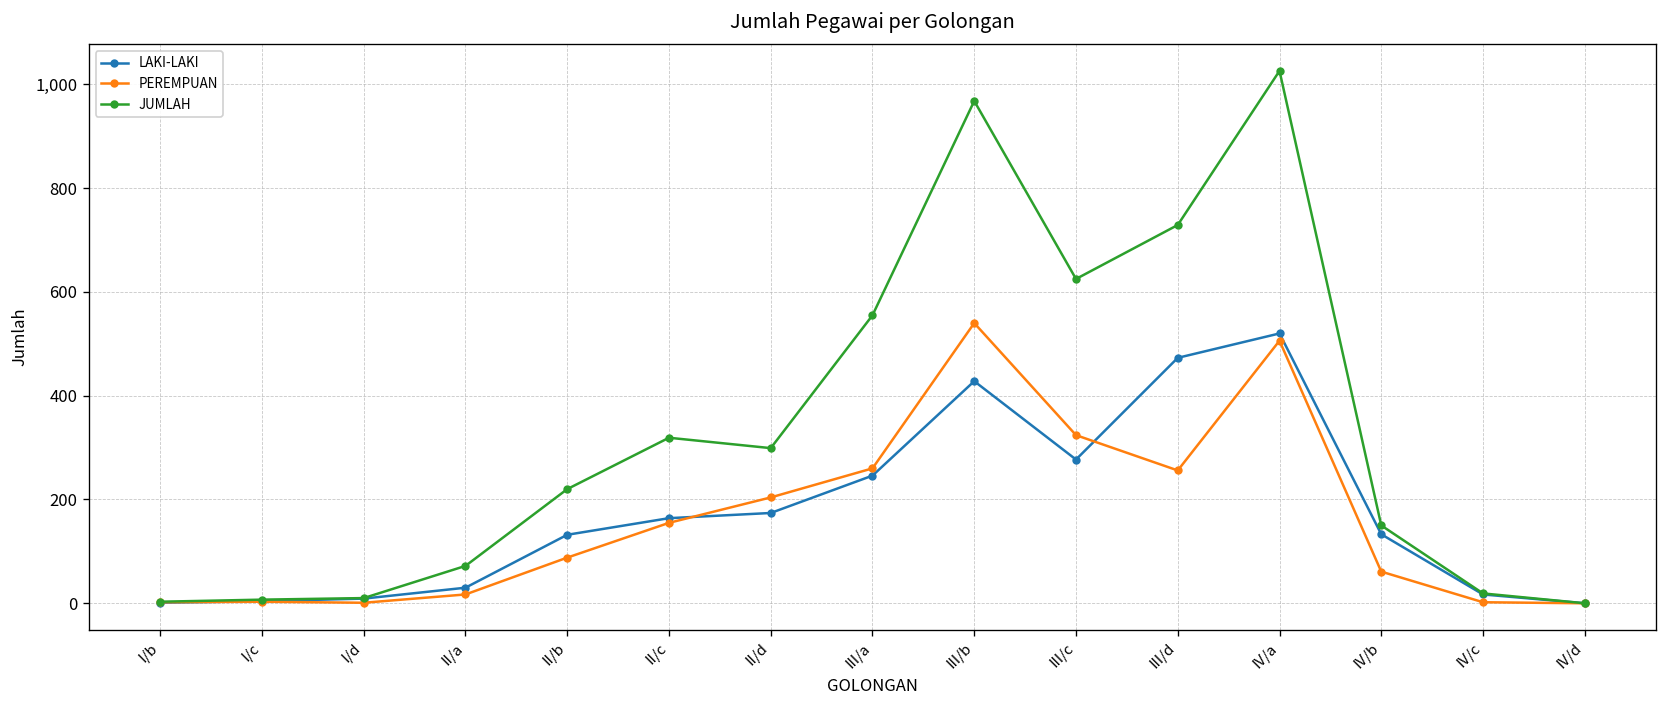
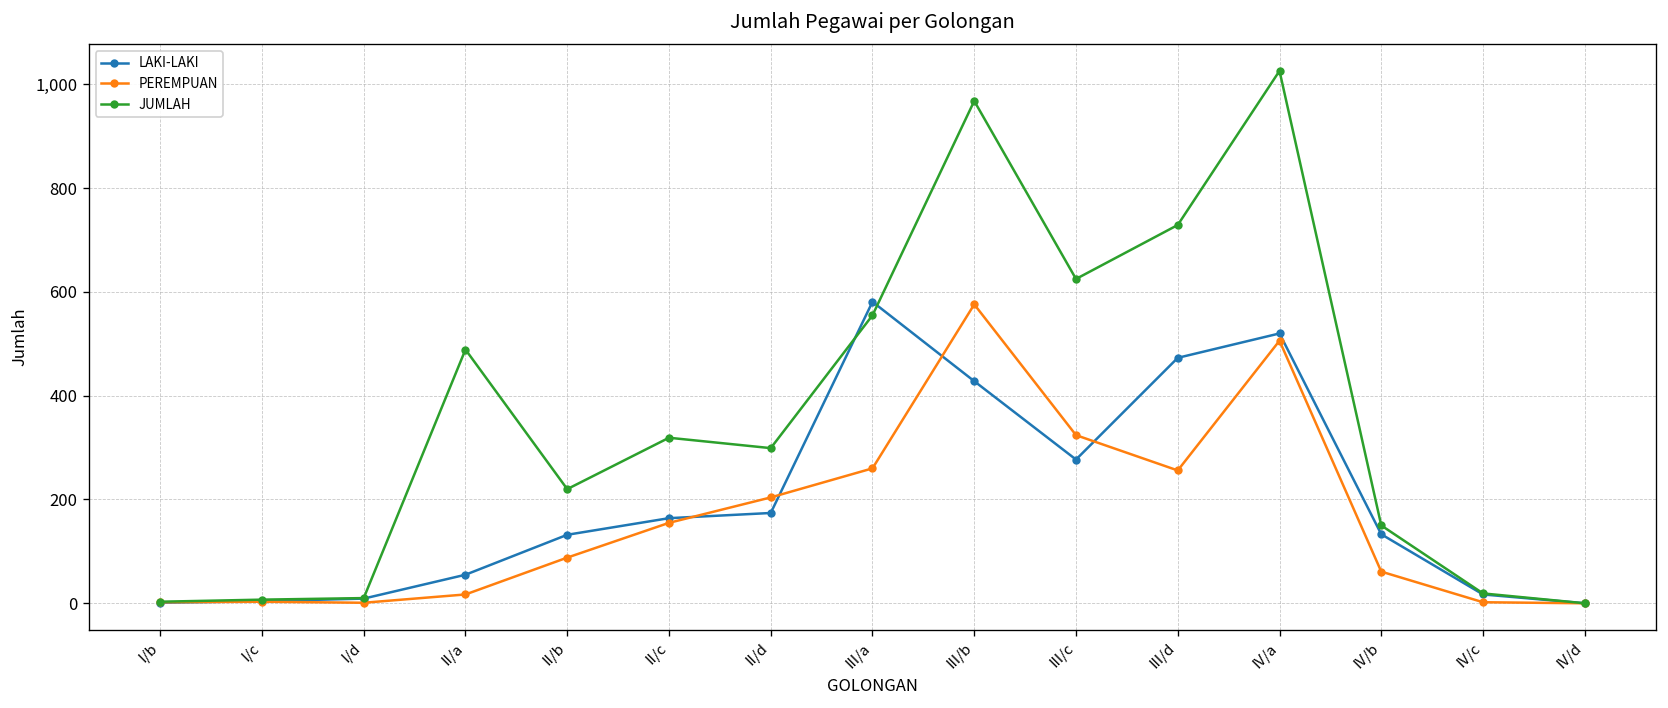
LAKI-LAKI, II/a: 30 -> 60
JUMLAH, II/a: 70 -> 490
LAKI-LAKI, III/a: 250 -> 580
PEREMPUAN, III/b: 540 -> 580
